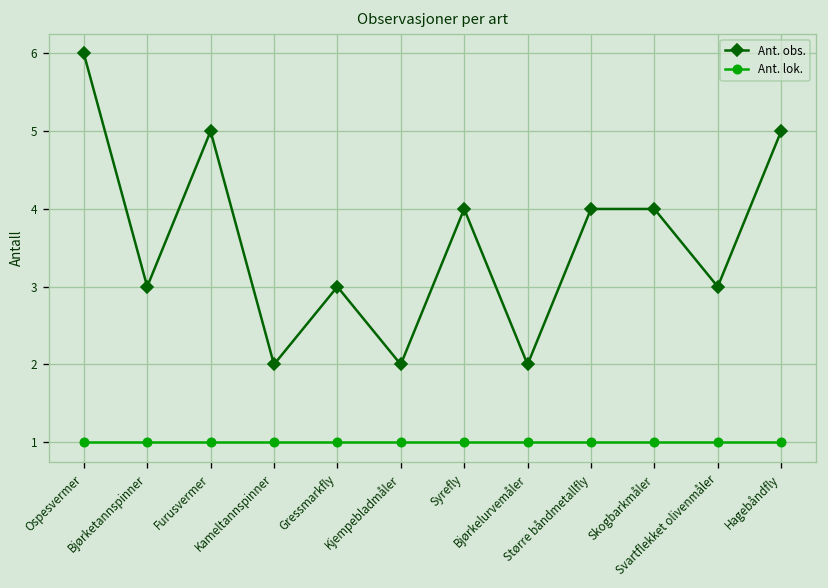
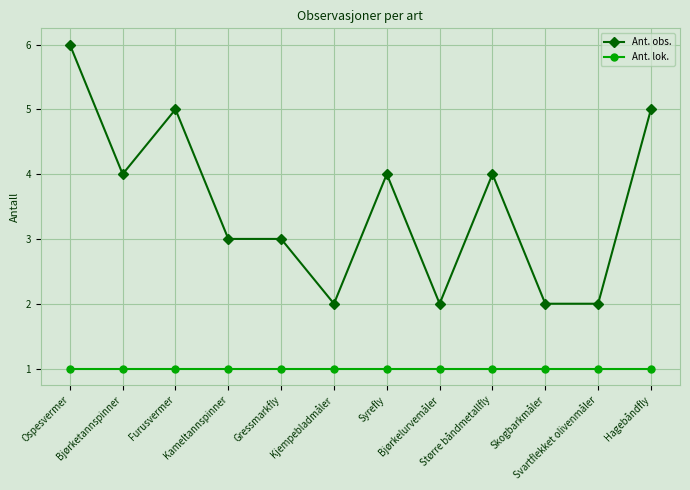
Ant. obs., Bjørketannspinner: 3 -> 4
Ant. obs., Kameltannspinner: 2 -> 3
Ant. obs., Skogbarkmåler: 4 -> 2
Ant. obs., Svartflekket olivenmåler: 3 -> 2
